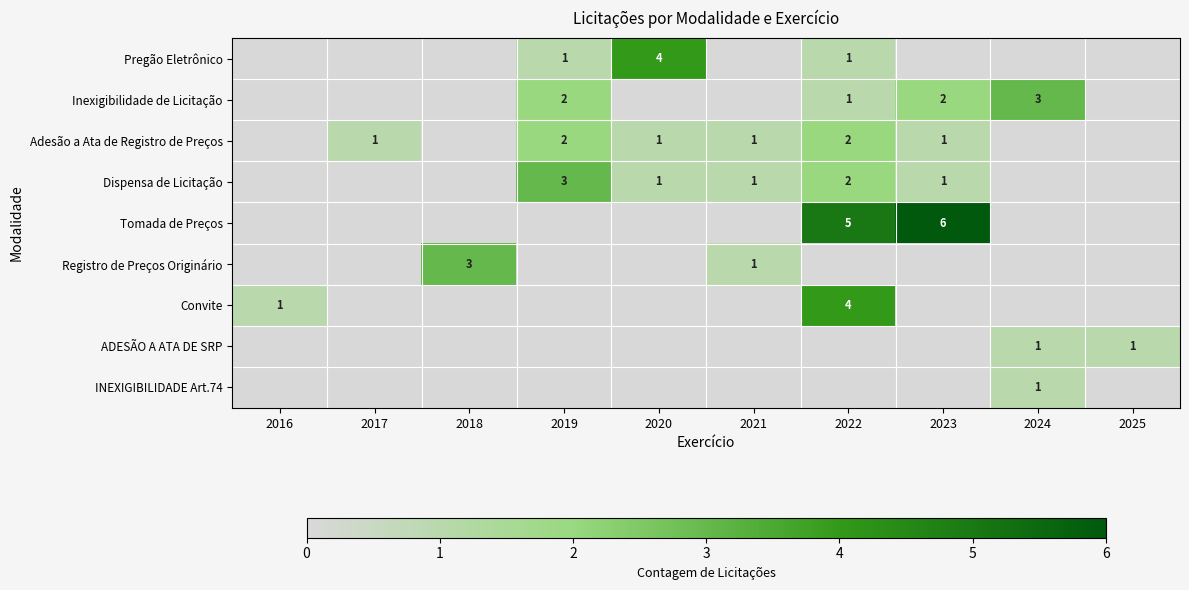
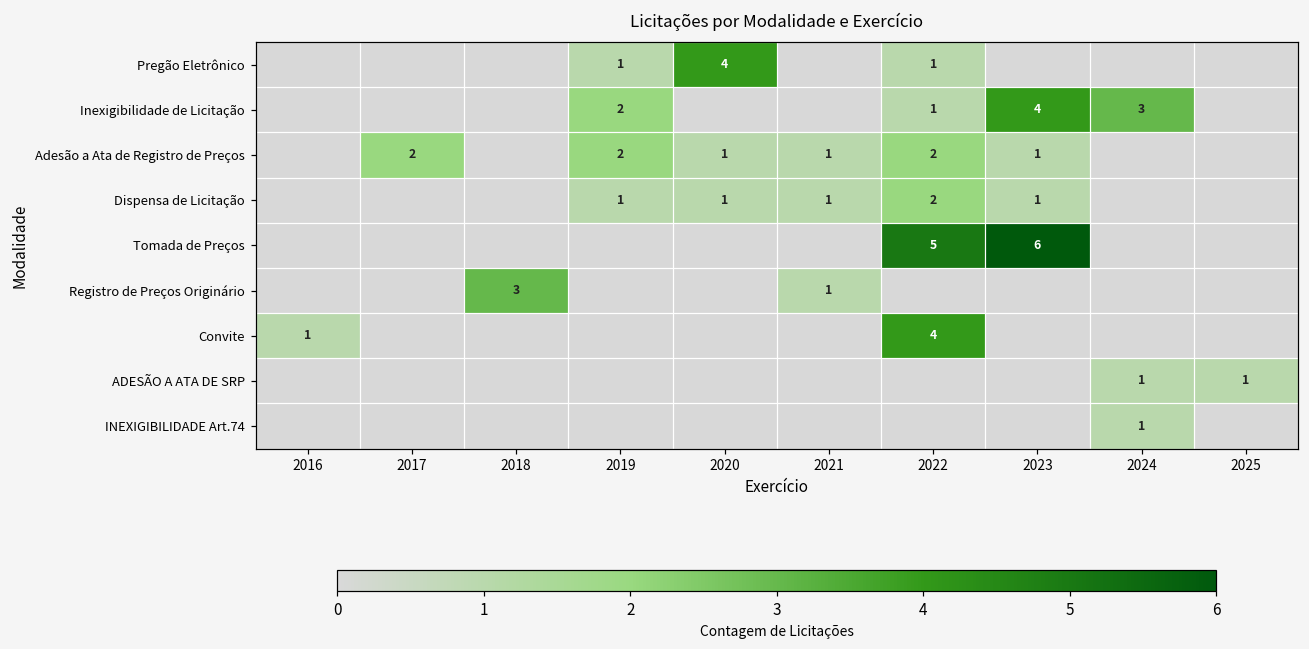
Inexigibilidade de Licitação, 2023: 2 -> 4
Adesão a Ata de Registro de Preços, 2017: 1 -> 2
Dispensa de Licitação, 2019: 3 -> 1
